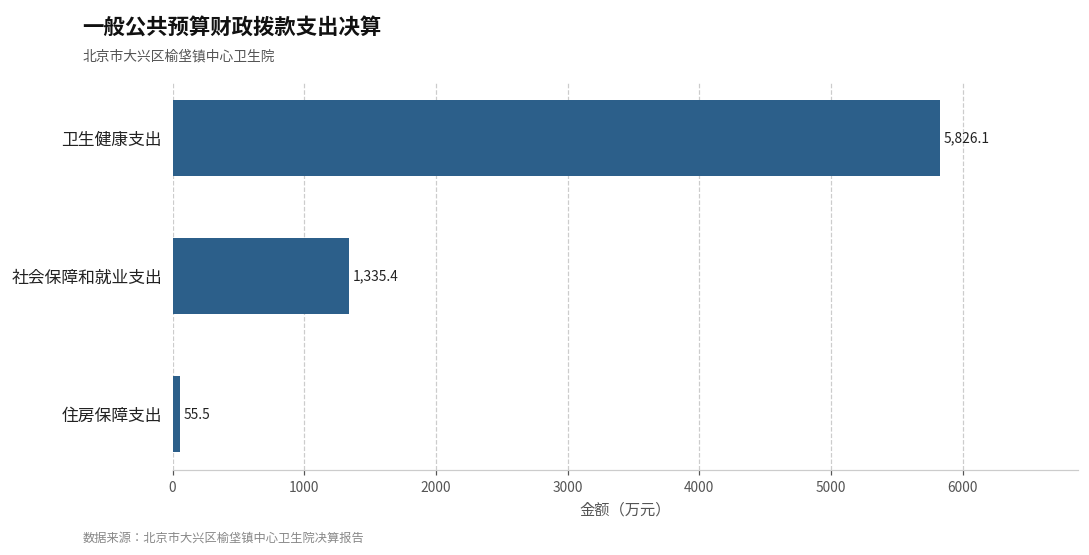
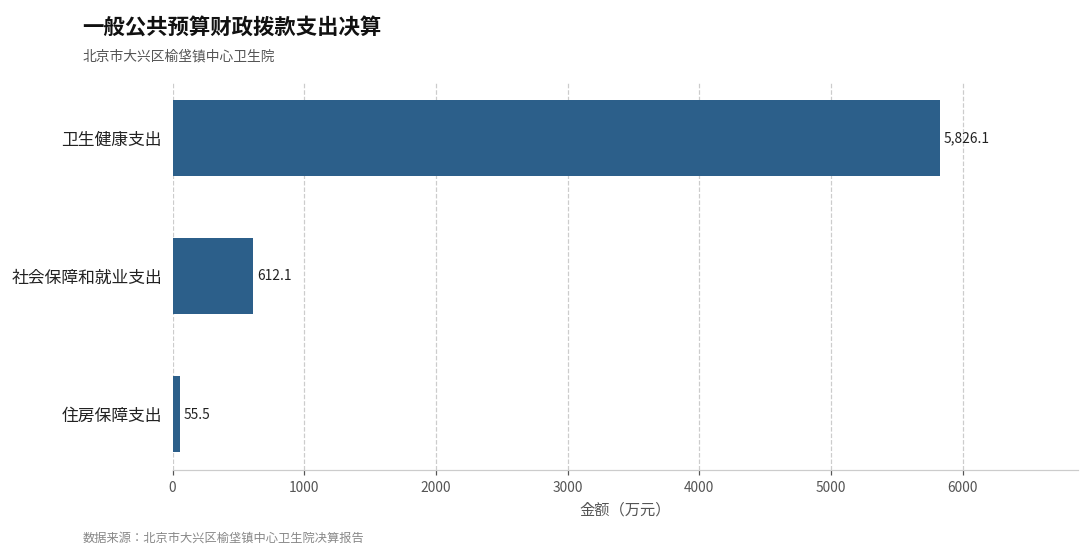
社会保障和就业支出: 1,335.4 -> 612.1
